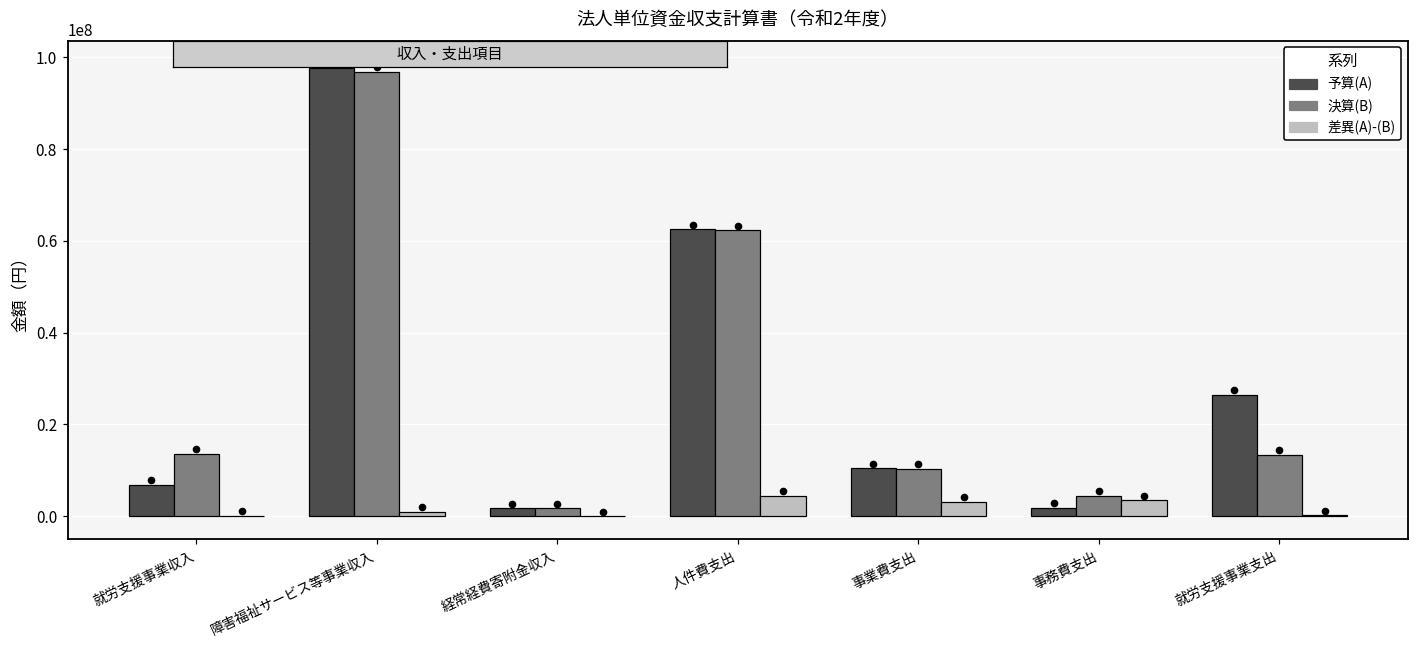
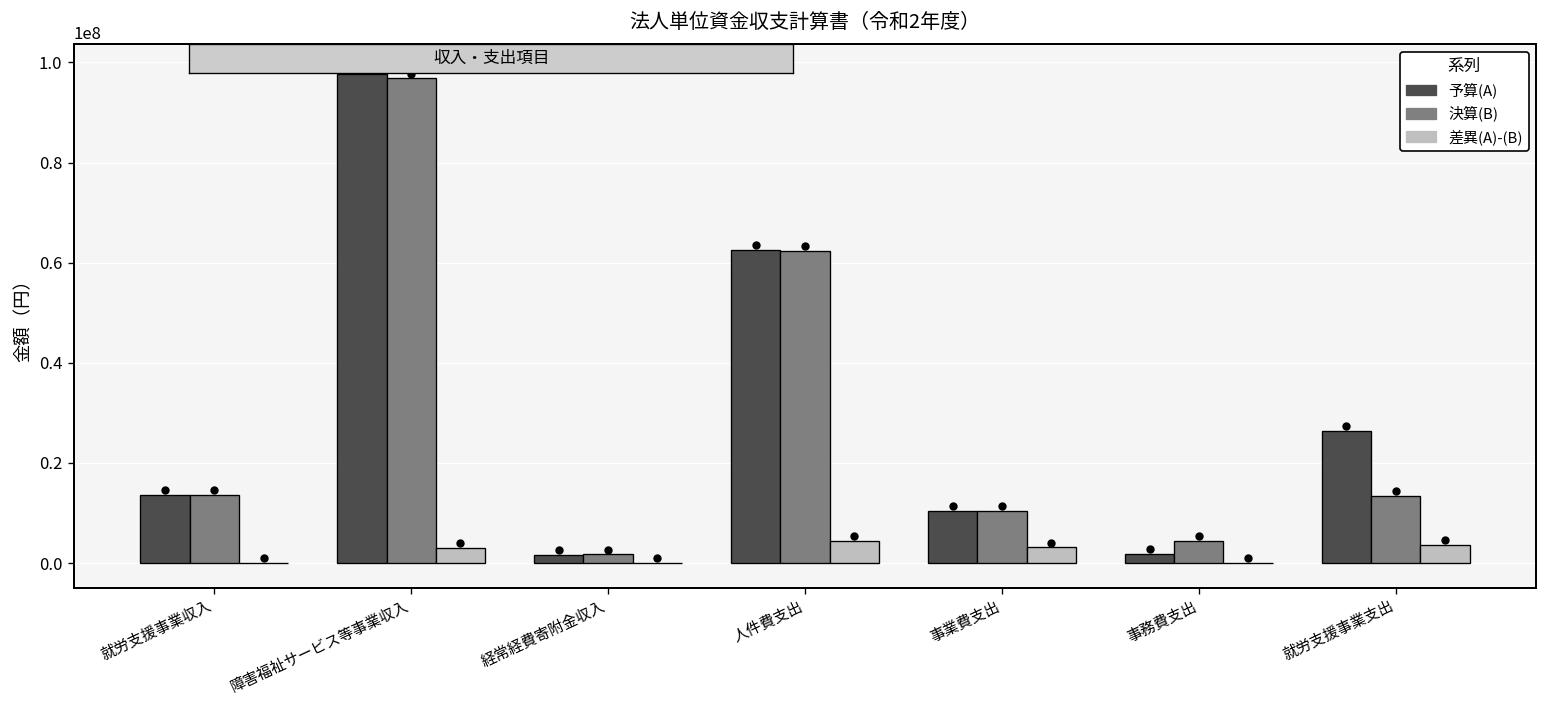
予算(A), 就労支援事業収入: 7000000 -> 14000000
差異(A)-(B), 障害福祉サービス等事業収入: 1000000 -> 3000000
差異(A)-(B), 事務費支出: 4000000 -> 0
差異(A)-(B), 就労支援事業支出: 0 -> 4000000
